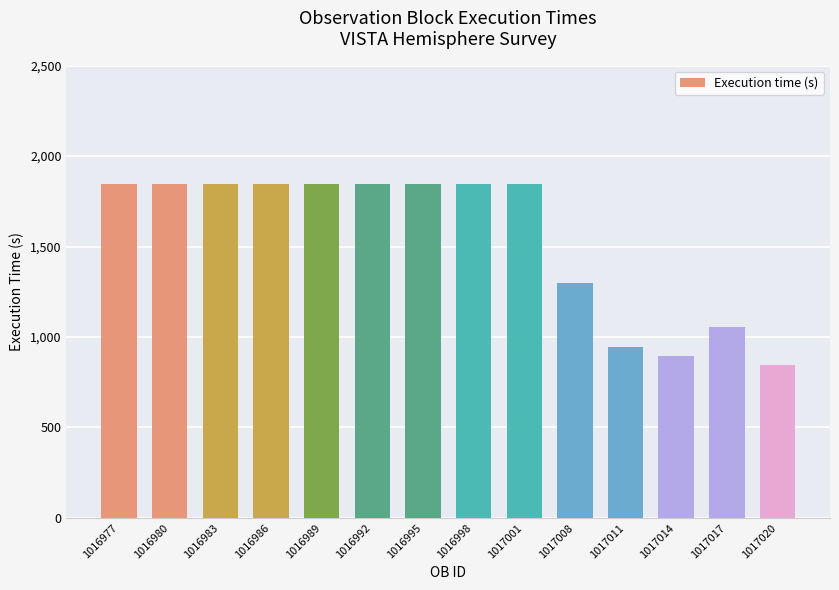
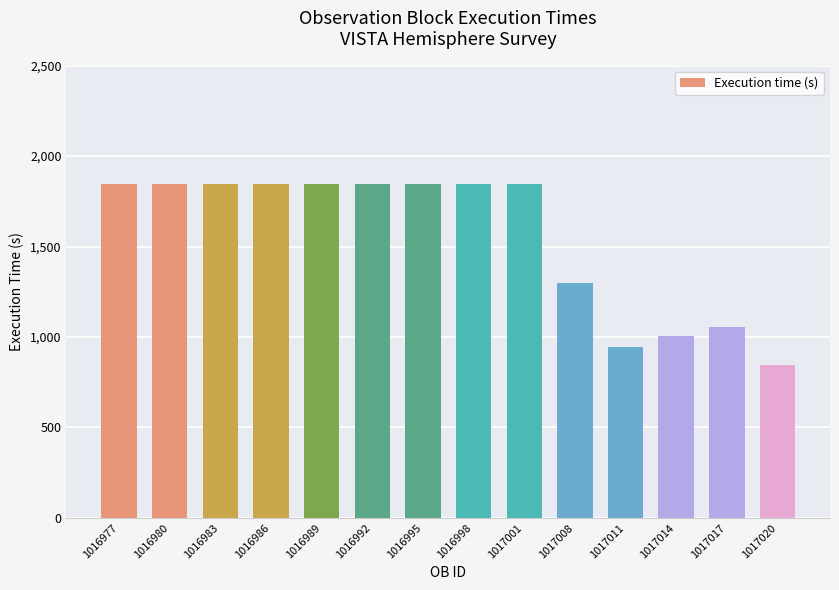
1017014: 890 -> 1,010
